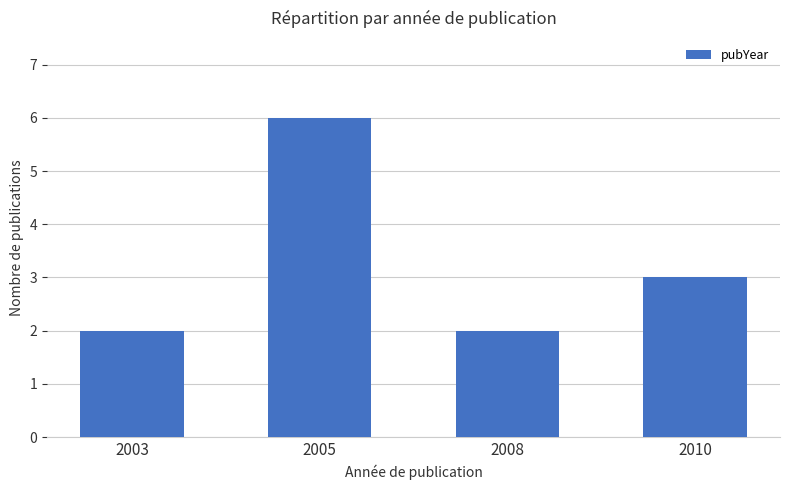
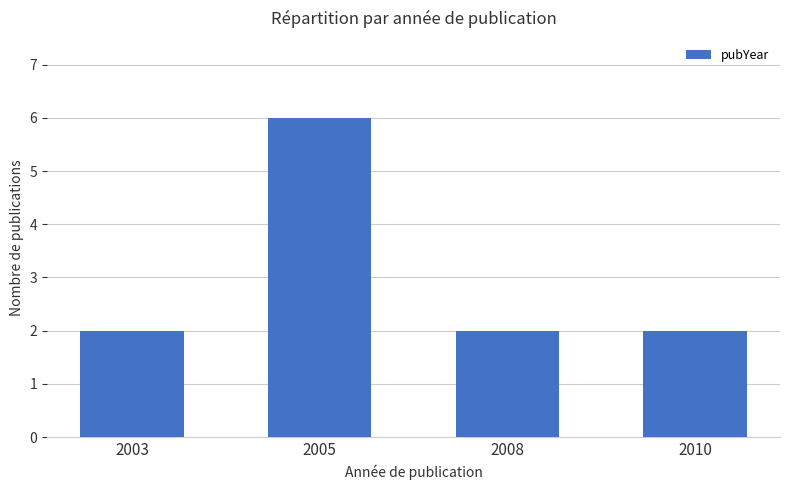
2010: 3 -> 2
